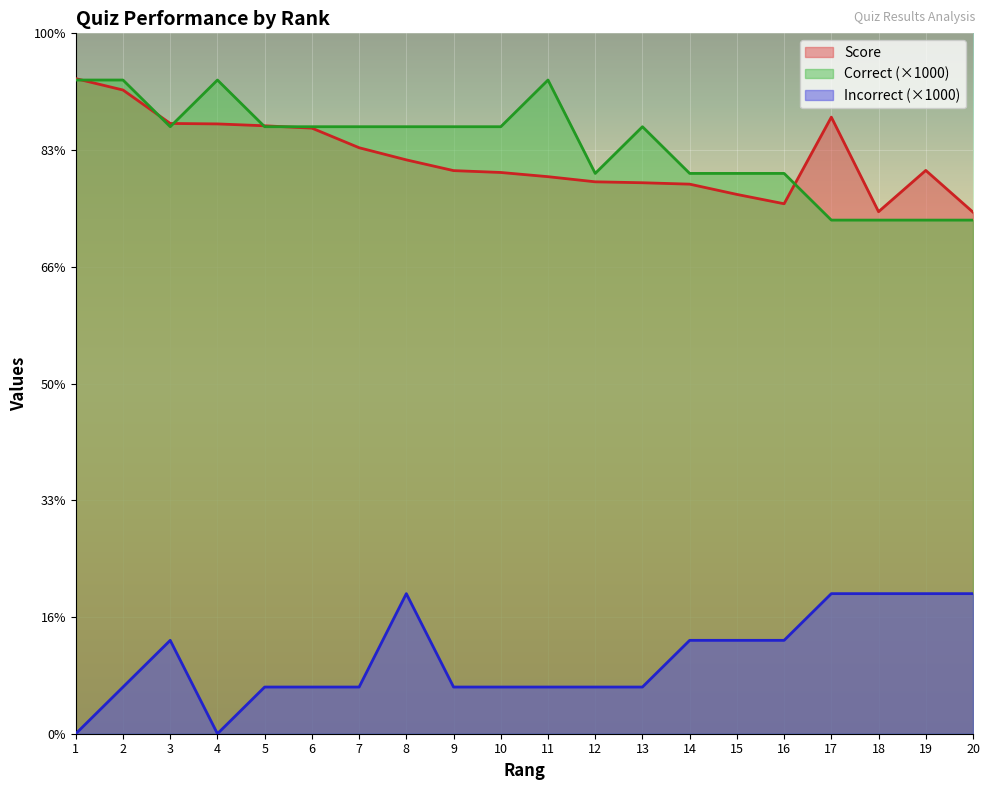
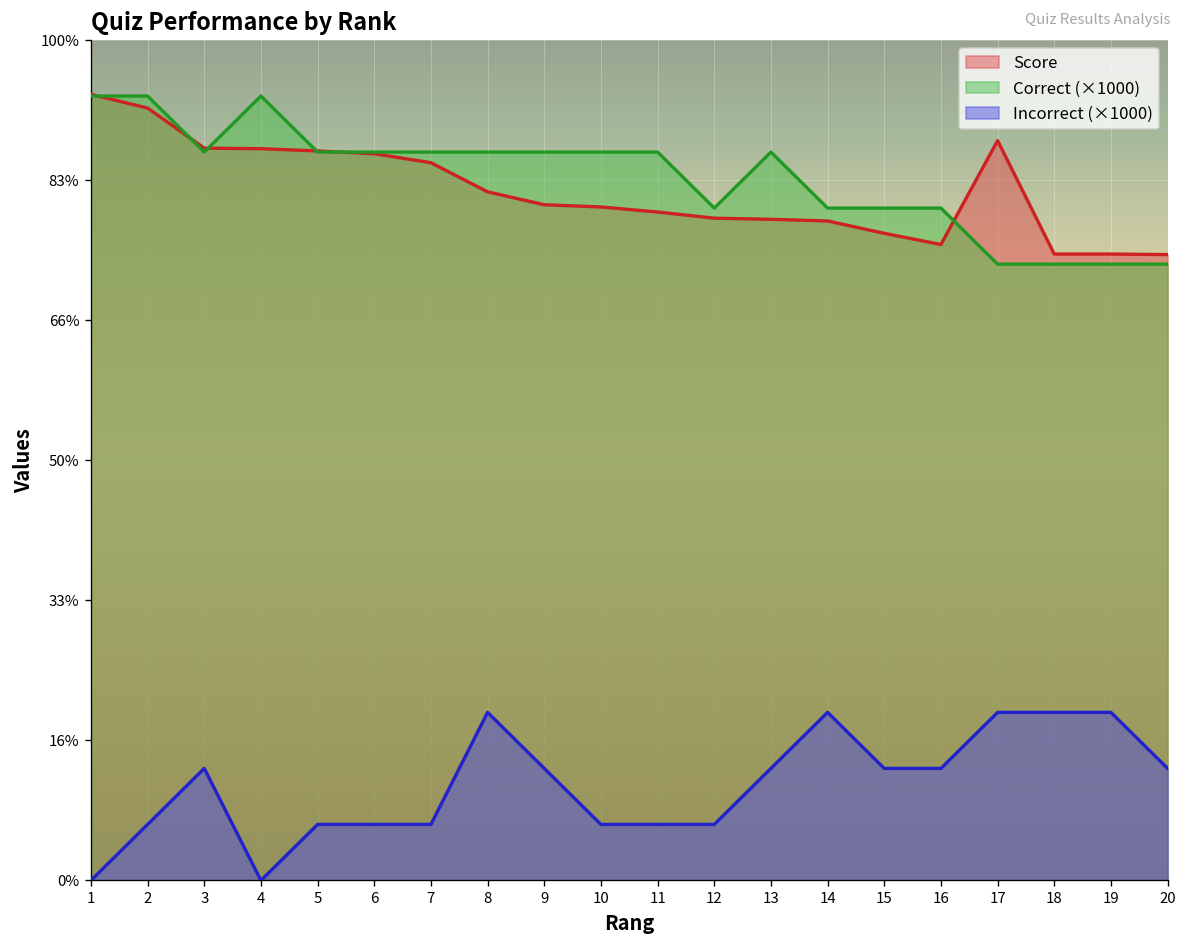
Score, 7: 84% -> 85%
Incorrect (×1000), 9: 7% -> 13%
Correct (×1000), 11: 93% -> 87%
Incorrect (×1000), 13: 7% -> 13%
Incorrect (×1000), 14: 13% -> 20%
Score, 19: 80% -> 75%
Incorrect (×1000), 20: 20% -> 13%
